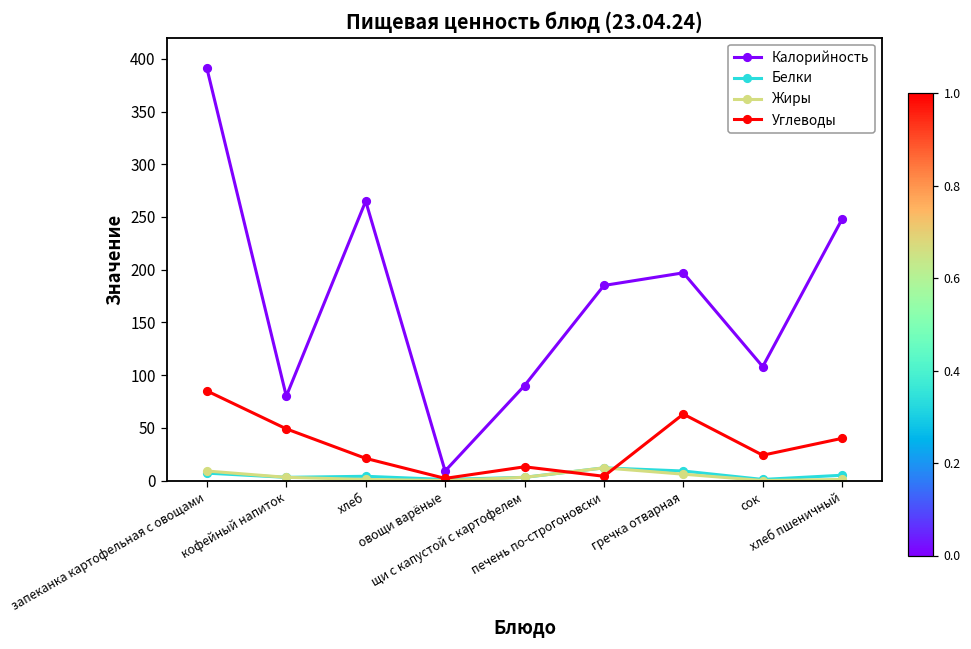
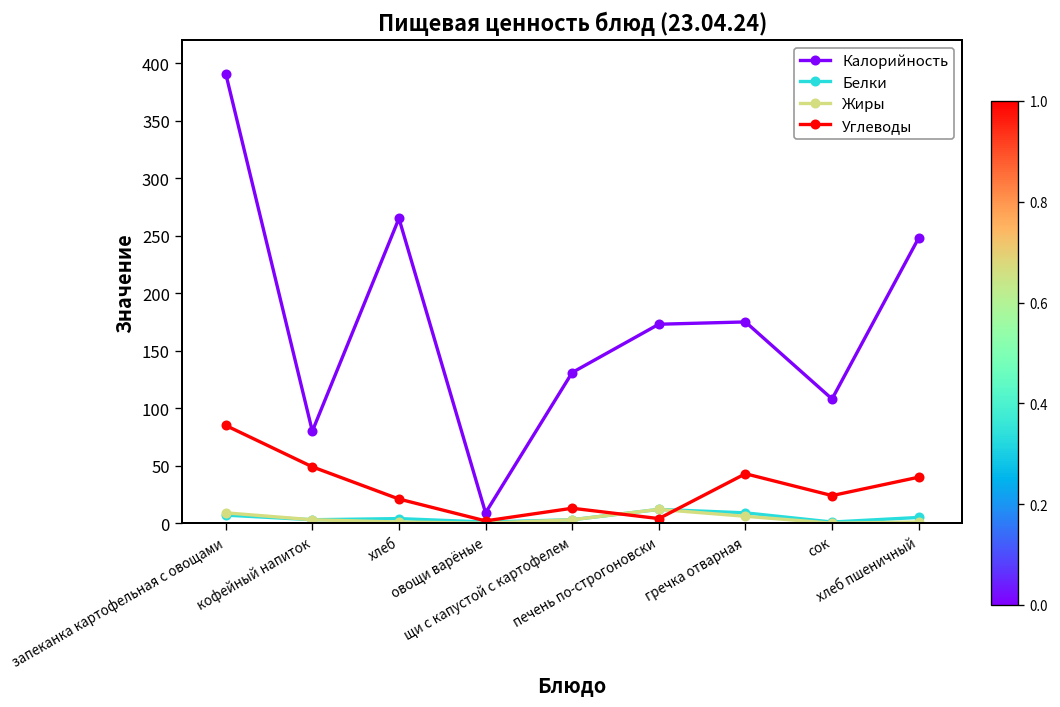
Калорийность, щи с капустой с картофелем: 90 -> 130
Калорийность, печень по-строгоновски: 190 -> 170
Калорийность, гречка отварная: 200 -> 180
Углеводы, гречка отварная: 60 -> 40
